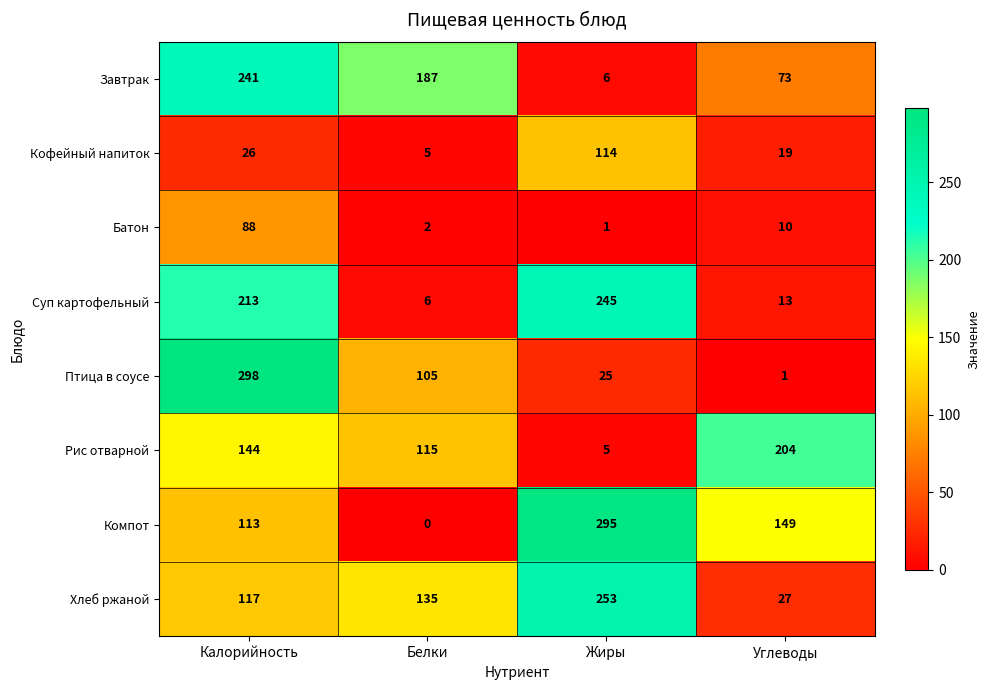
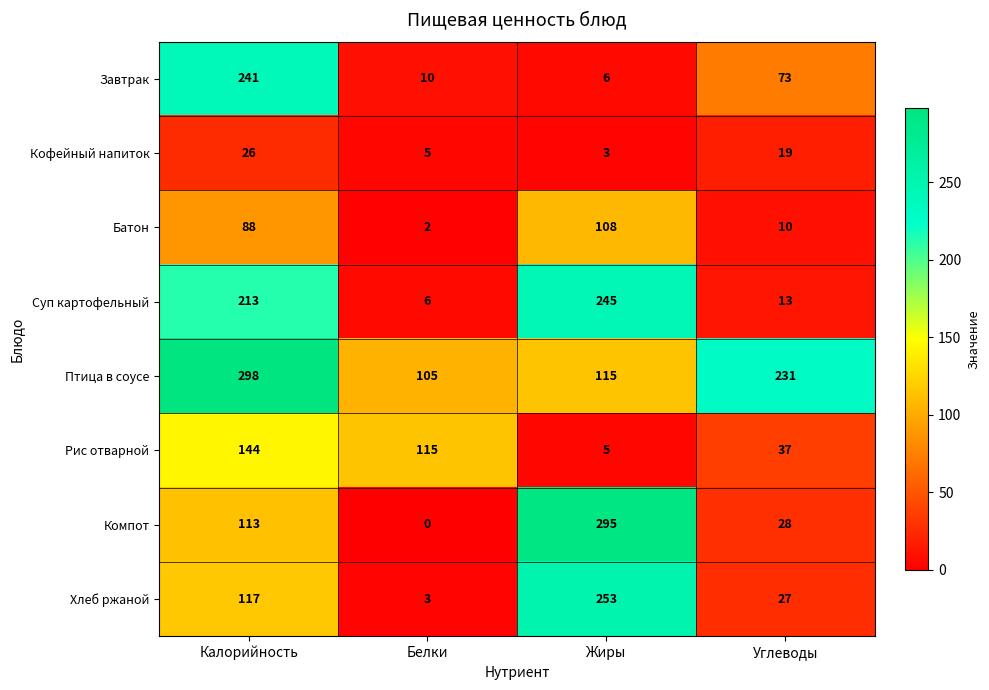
Завтрак, Белки: 187 -> 10
Кофейный напиток, Жиры: 114 -> 3
Батон, Жиры: 1 -> 108
Птица в соусе, Жиры: 25 -> 115
Птица в соусе, Углеводы: 1 -> 231
Рис отварной, Углеводы: 204 -> 37
Компот, Углеводы: 149 -> 28
Хлеб ржаной, Белки: 135 -> 3
